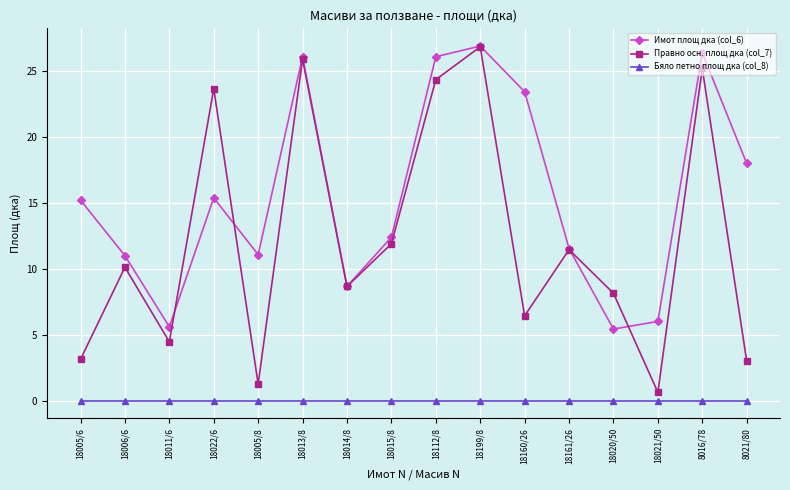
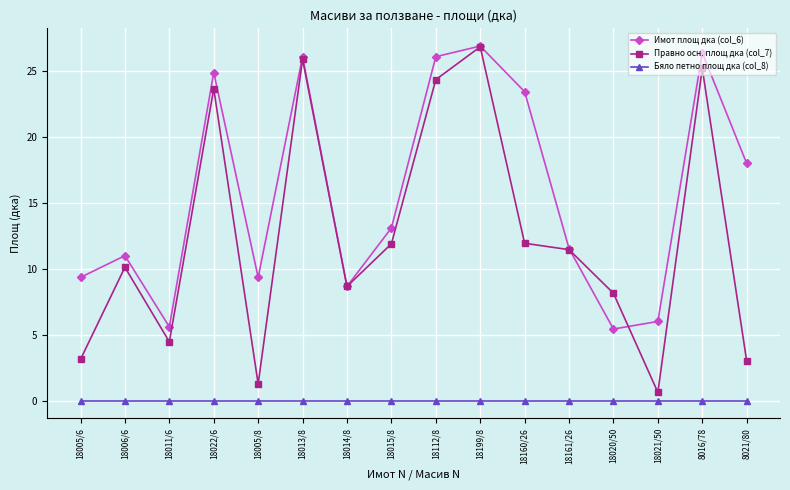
Имот площ дка (col_6), 18005/6: 15.2 -> 9.4
Имот площ дка (col_6), 18022/6: 15.4 -> 24.9
Имот площ дка (col_6), 18005/8: 11.1 -> 9.4
Имот площ дка (col_6), 18015/8: 12.4 -> 13.1
Правно осн. площ дка (col_7), 18160/26: 6.4 -> 11.9
